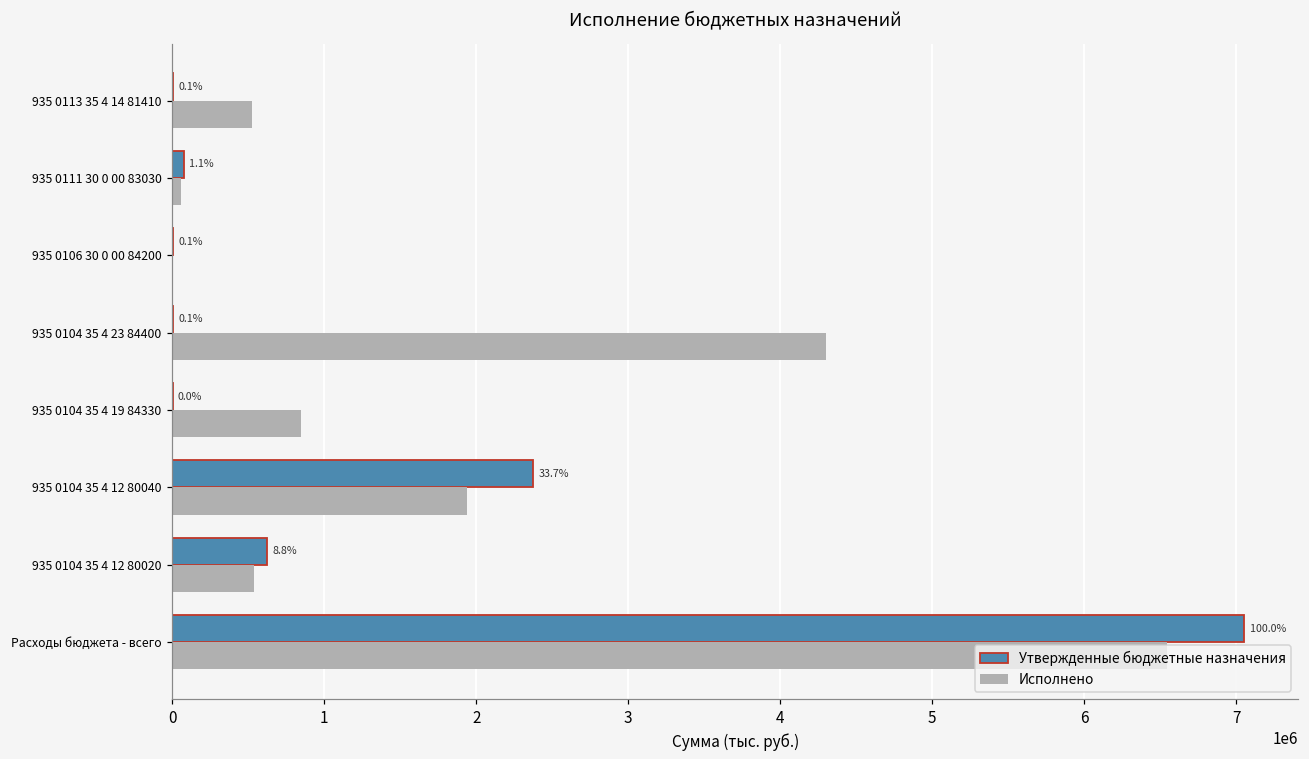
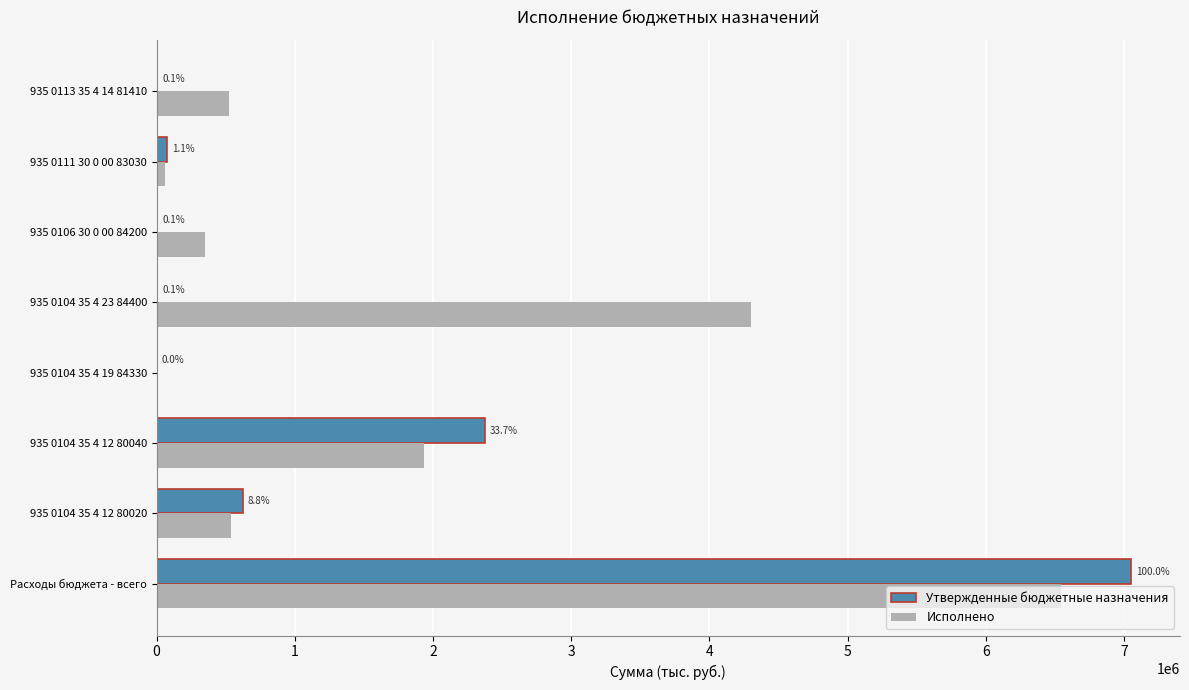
Исполнено, 935 0106 30 0 00 84200: 0 -> 350000
Исполнено, 935 0104 35 4 19 84330: 840000 -> 0
